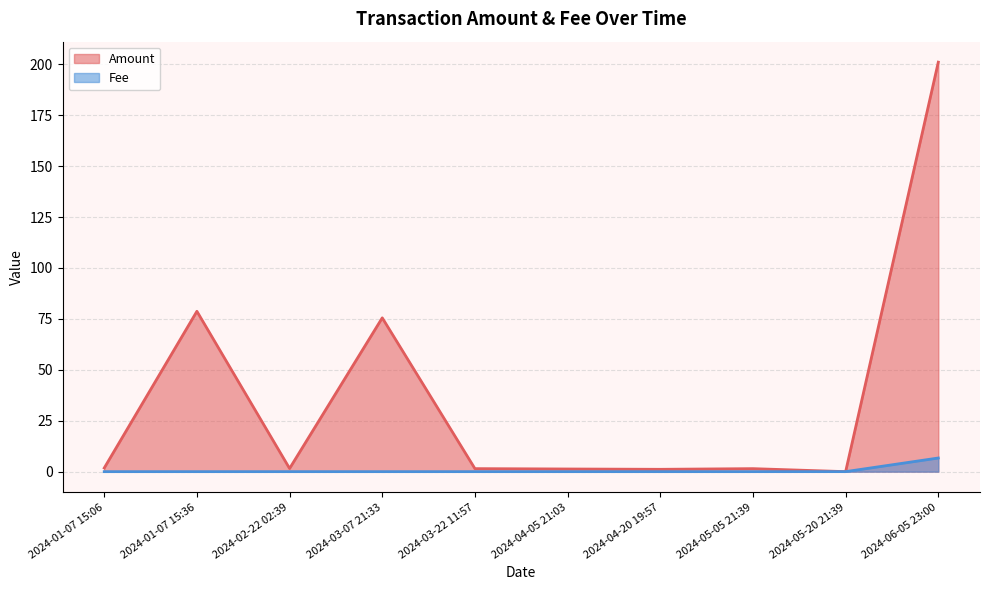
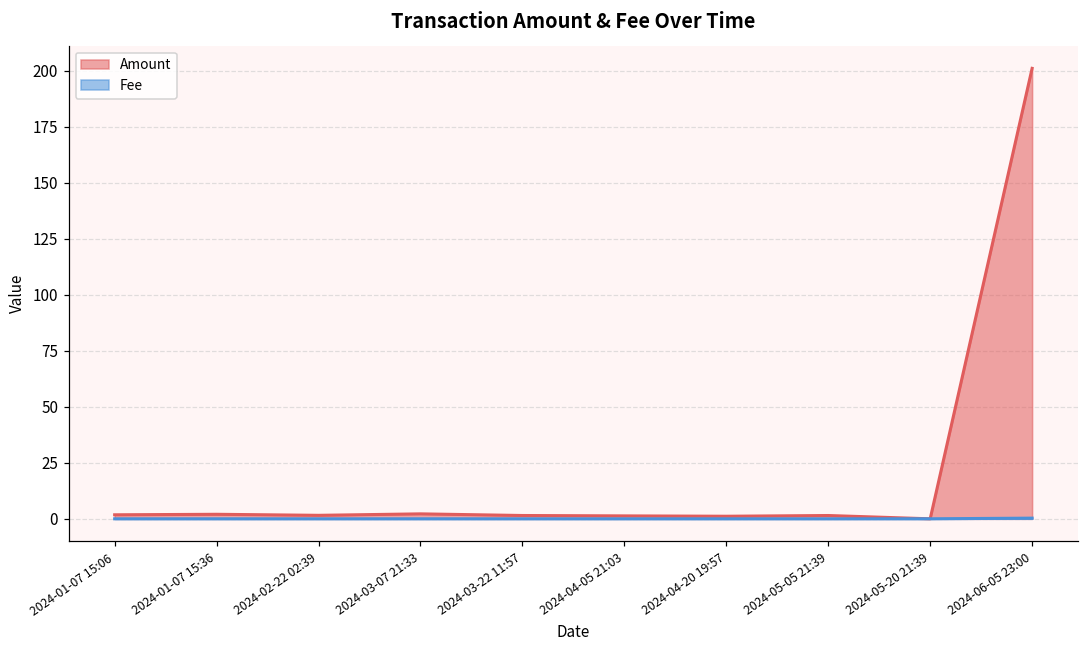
Amount, 2024-01-07 15:36: 79 -> 2
Amount, 2024-03-07 21:33: 76 -> 2
Fee, 2024-06-05 23:00: 7 -> 0
